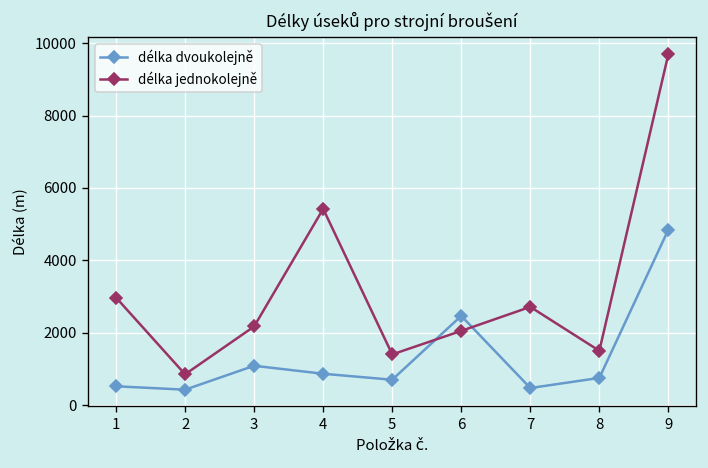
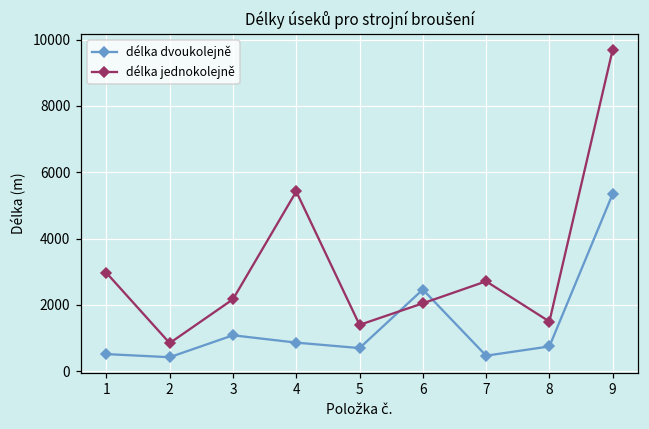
délka dvoukolejně, 9: 4900 -> 5300
